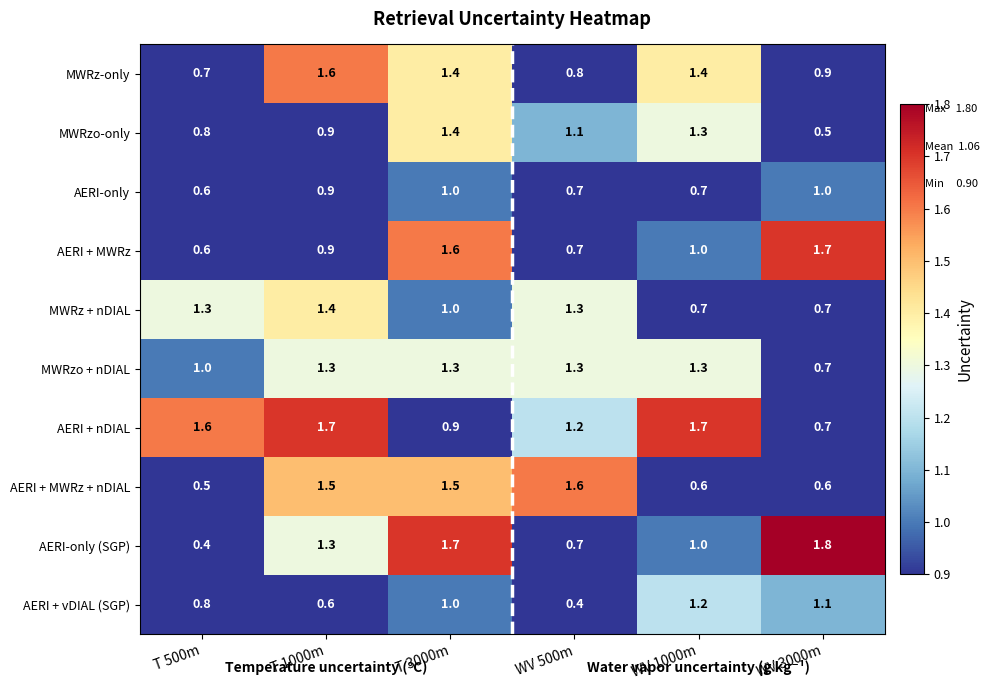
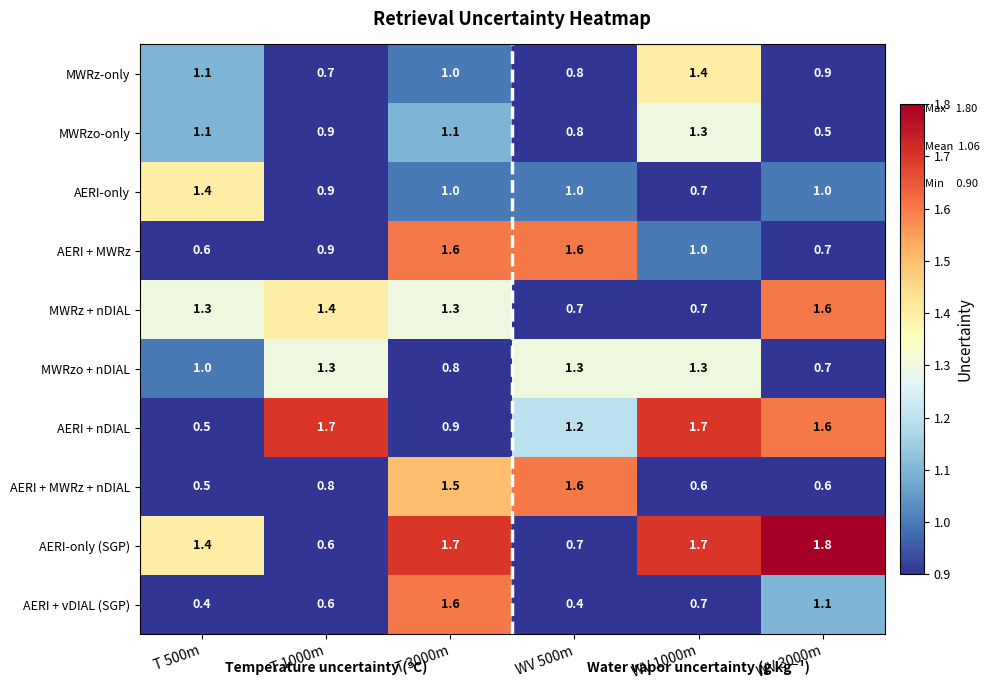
MWRz-only, T 500m: 0.7 -> 1.1
MWRz-only, T 1000m: 1.6 -> 0.7
MWRz-only, T 3000m: 1.4 -> 1.0
MWRzo-only, T 500m: 0.8 -> 1.1
MWRzo-only, T 3000m: 1.4 -> 1.1
MWRzo-only, WV 500m: 1.1 -> 0.8
AERI-only, T 500m: 0.6 -> 1.4
AERI-only, WV 500m: 0.7 -> 1.0
AERI + MWRz, WV 500m: 0.7 -> 1.6
AERI + MWRz, WV 3000m: 1.7 -> 0.7
MWRz + nDIAL, T 3000m: 1.0 -> 1.3
MWRz + nDIAL, WV 500m: 1.3 -> 0.7
MWRz + nDIAL, WV 3000m: 0.7 -> 1.6
MWRzo + nDIAL, T 3000m: 1.3 -> 0.8
AERI + nDIAL, T 500m: 1.6 -> 0.5
AERI + nDIAL, WV 3000m: 0.7 -> 1.6
AERI + MWRz + nDIAL, T 1000m: 1.5 -> 0.8
AERI-only (SGP), T 500m: 0.4 -> 1.4
AERI-only (SGP), T 1000m: 1.3 -> 0.6
AERI-only (SGP), WV 1000m: 1.0 -> 1.7
AERI + vDIAL (SGP), T 500m: 0.8 -> 0.4
AERI + vDIAL (SGP), T 3000m: 1.0 -> 1.6
AERI + vDIAL (SGP), WV 1000m: 1.2 -> 0.7
